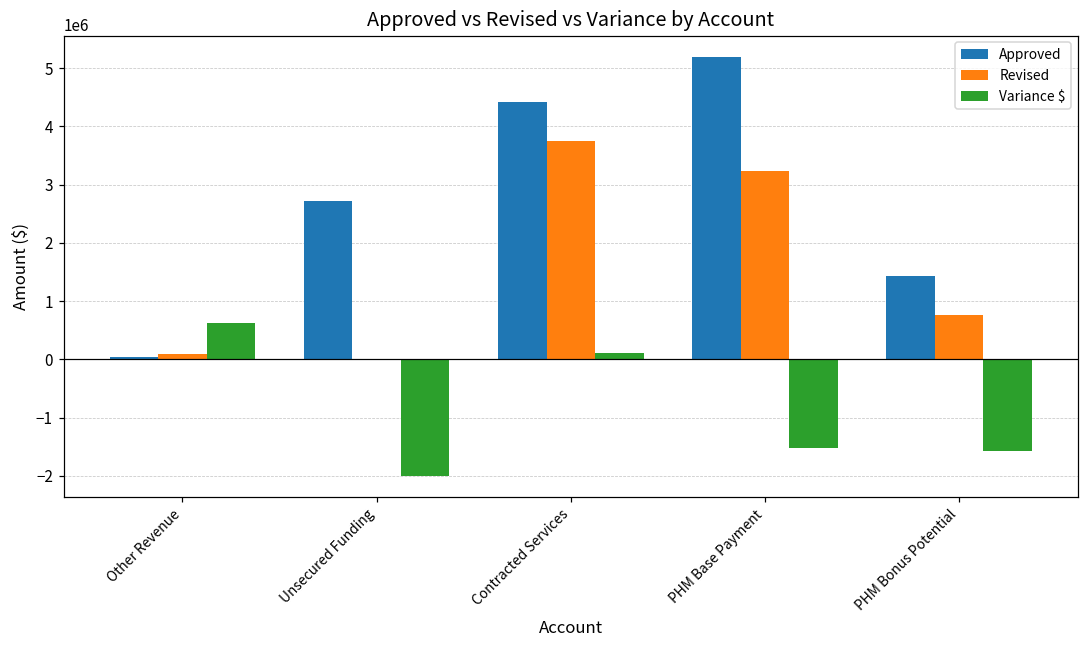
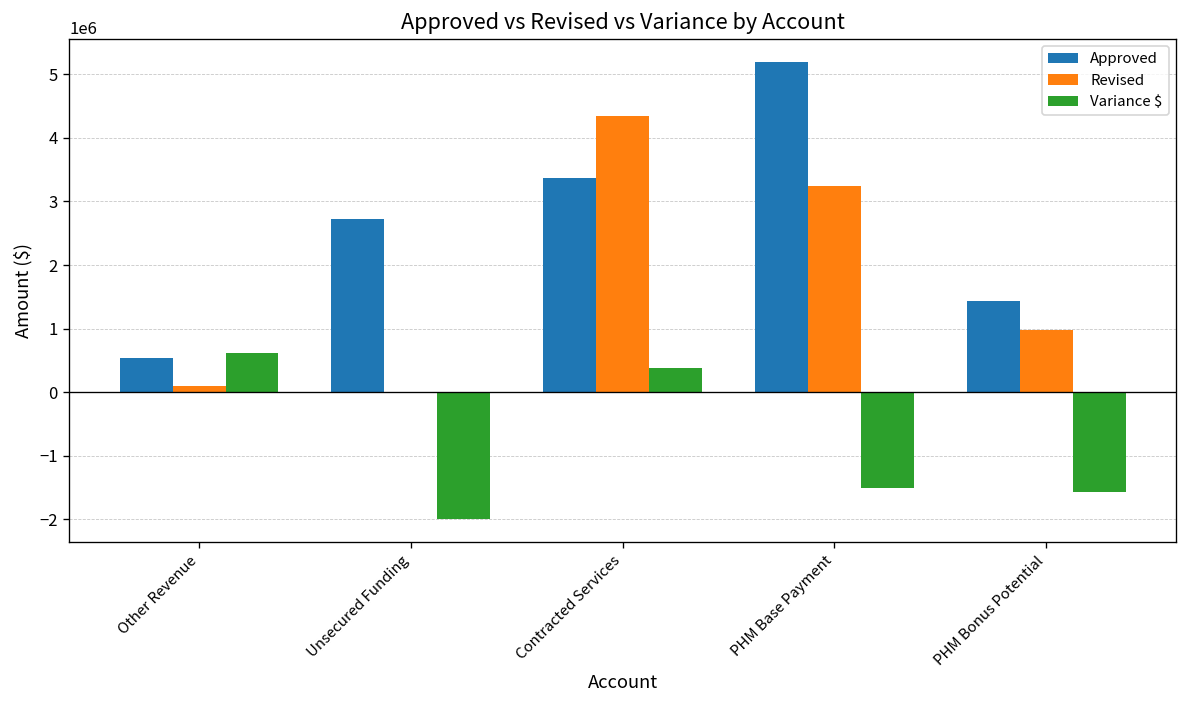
Approved, Other Revenue: 0 -> 500000
Approved, Contracted Services: 4400000 -> 3400000
Revised, Contracted Services: 3700000 -> 4300000
Variance $, Contracted Services: 100000 -> 400000
Revised, PHM Bonus Potential: 800000 -> 1000000
